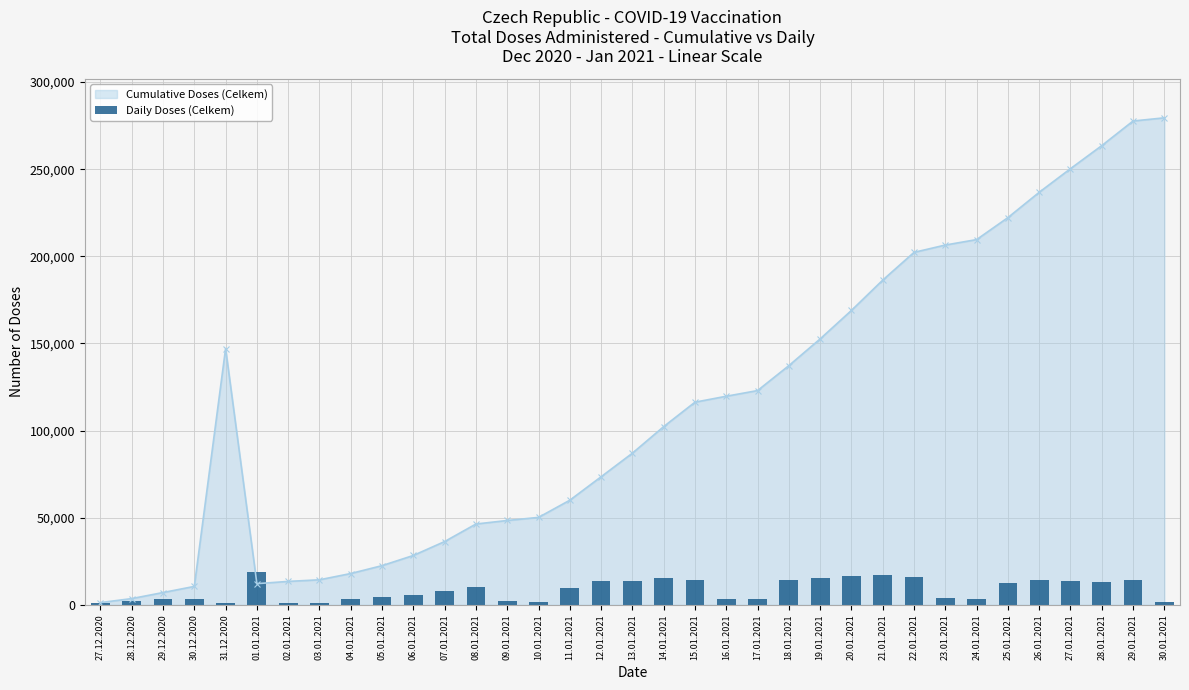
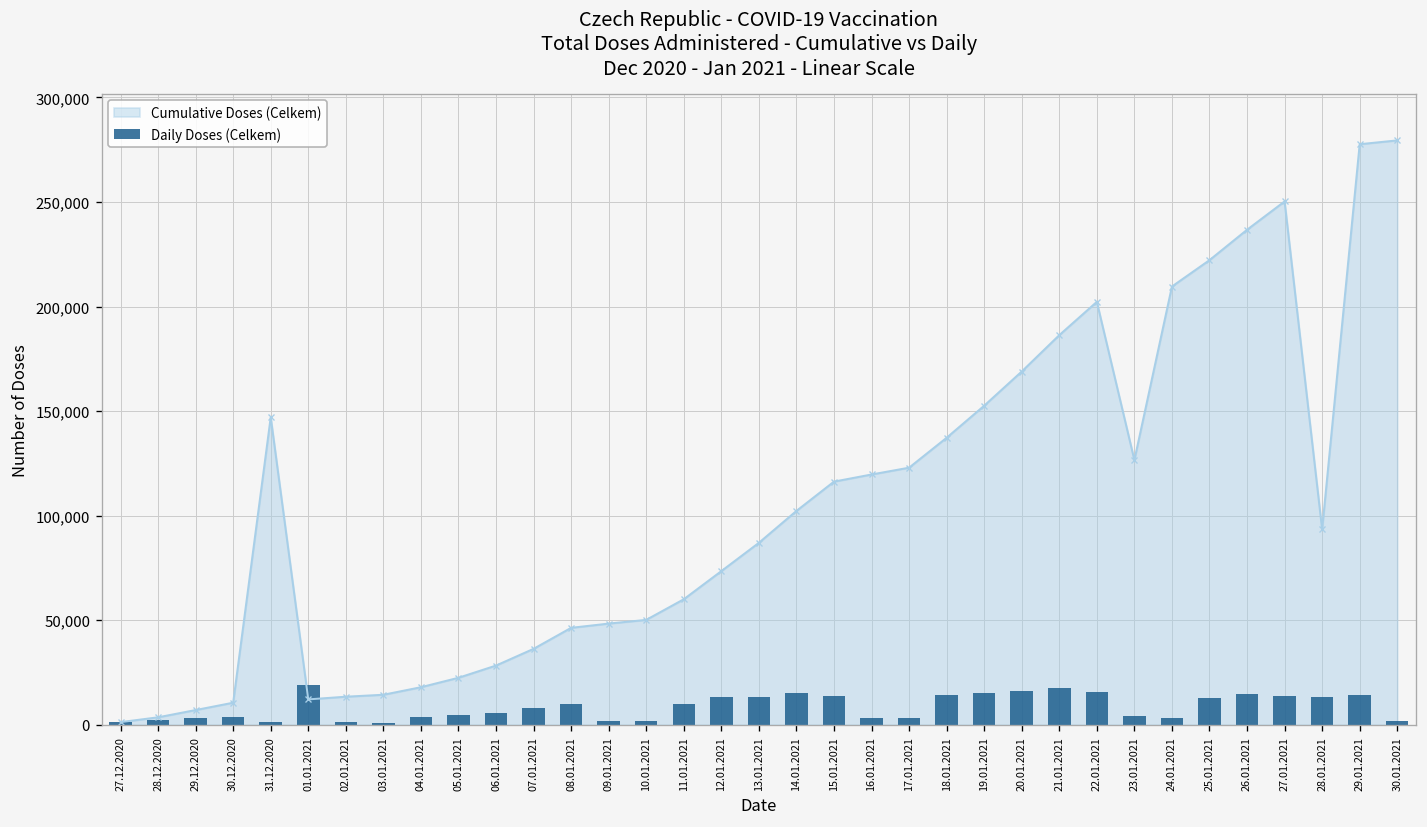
Cumulative Doses (Celkem), 23.01.2021: 206,000 -> 127,000
Cumulative Doses (Celkem), 28.01.2021: 264,000 -> 93,000
